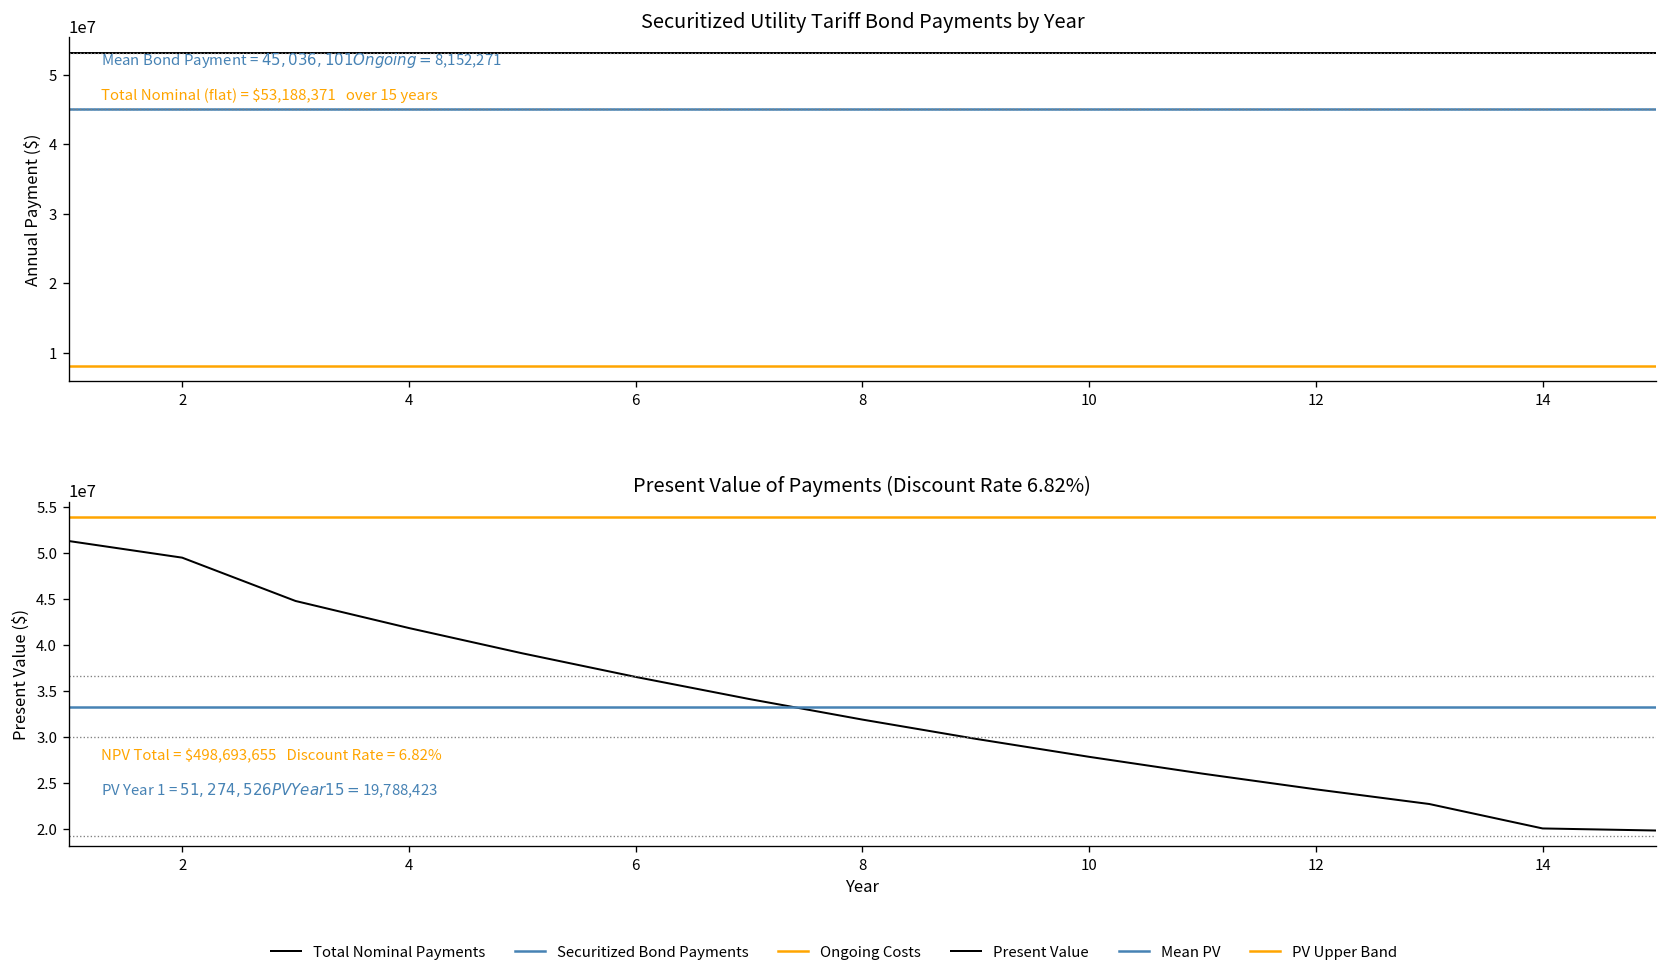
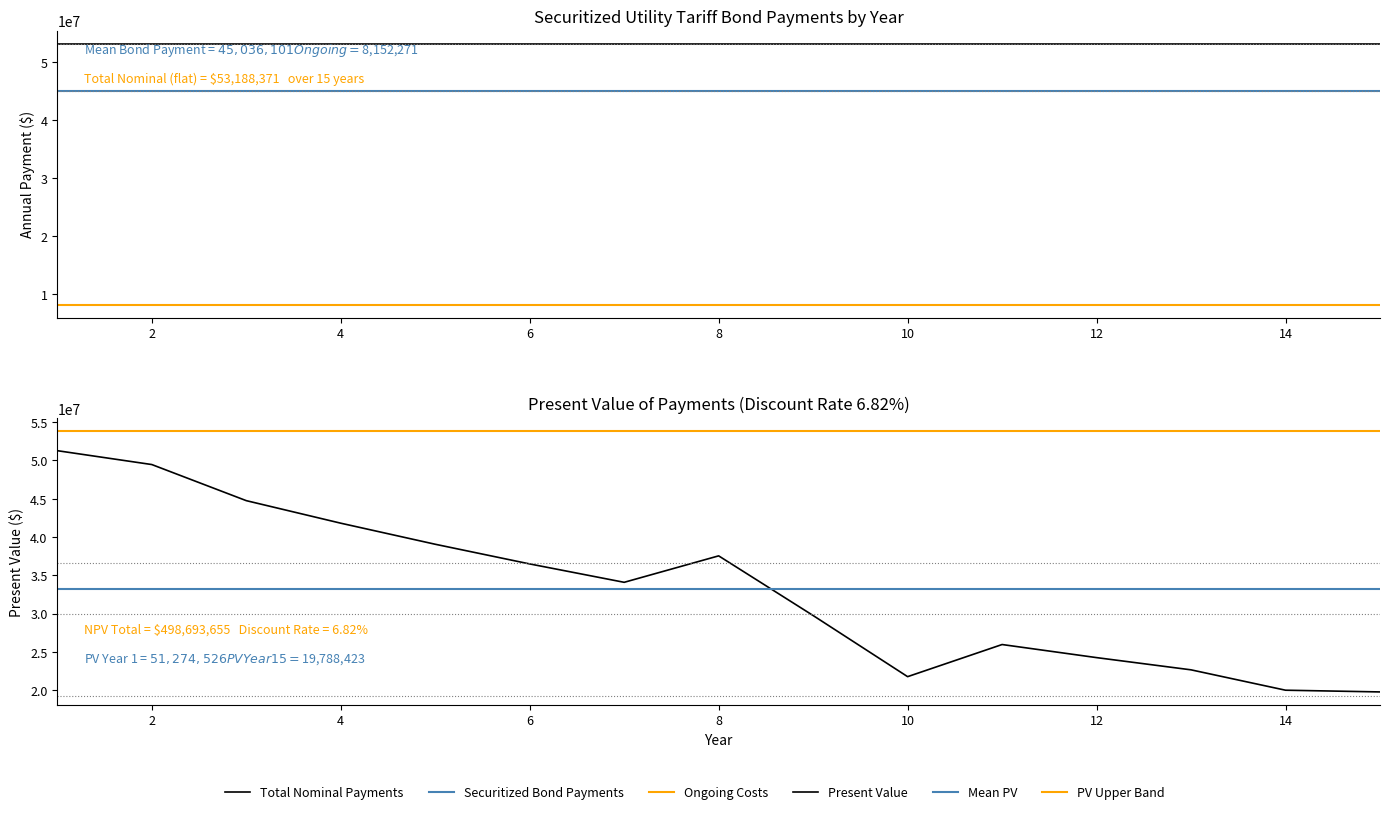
Present Value of Payments (Discount Rate 6.82%), 8: 32000000 -> 38000000
Present Value of Payments (Discount Rate 6.82%), 10: 28000000 -> 22000000
